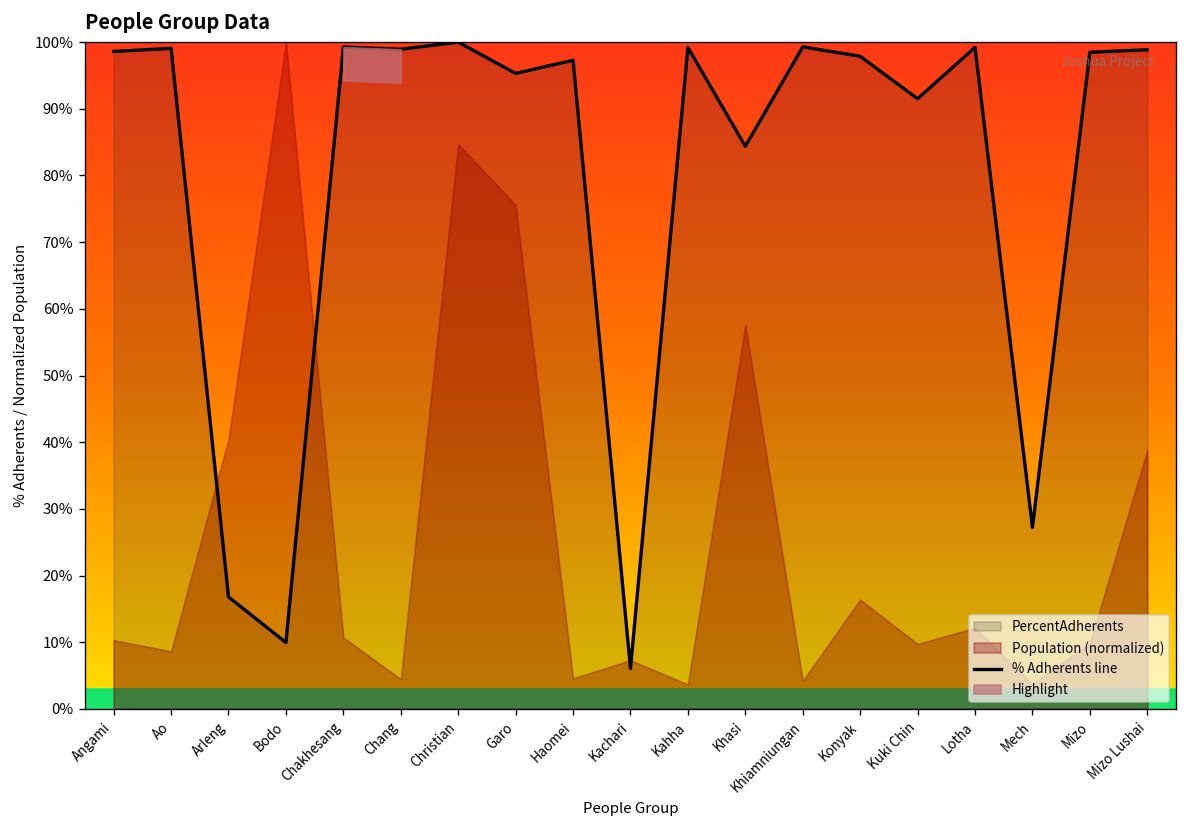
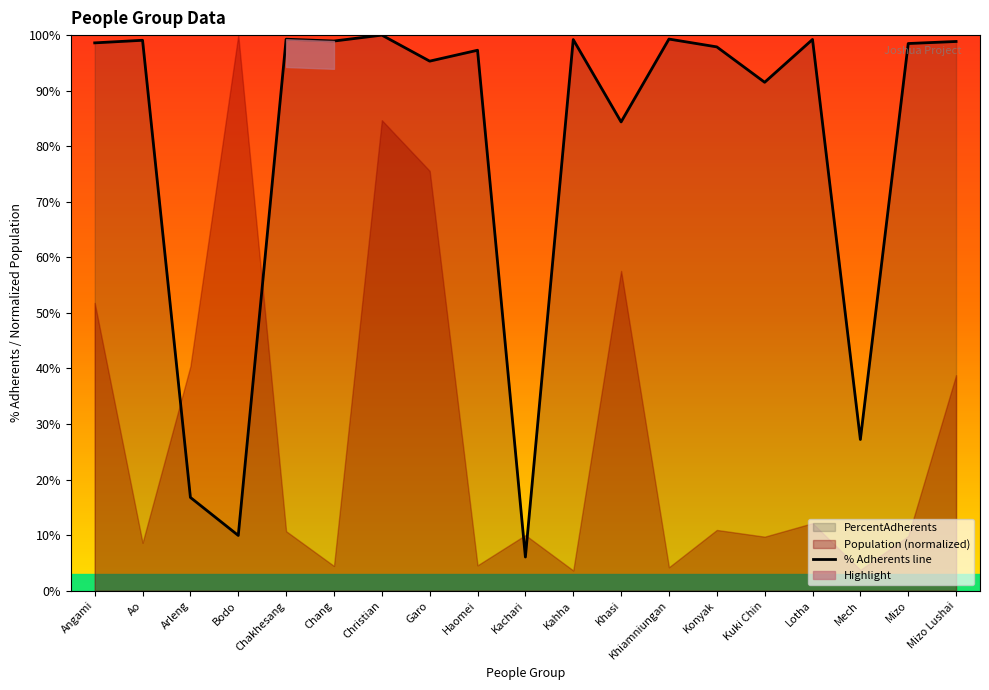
Population (normalized), Angami: 10% -> 52%
Population (normalized), Kachari: 7% -> 10%
Population (normalized), Konyak: 16% -> 11%
